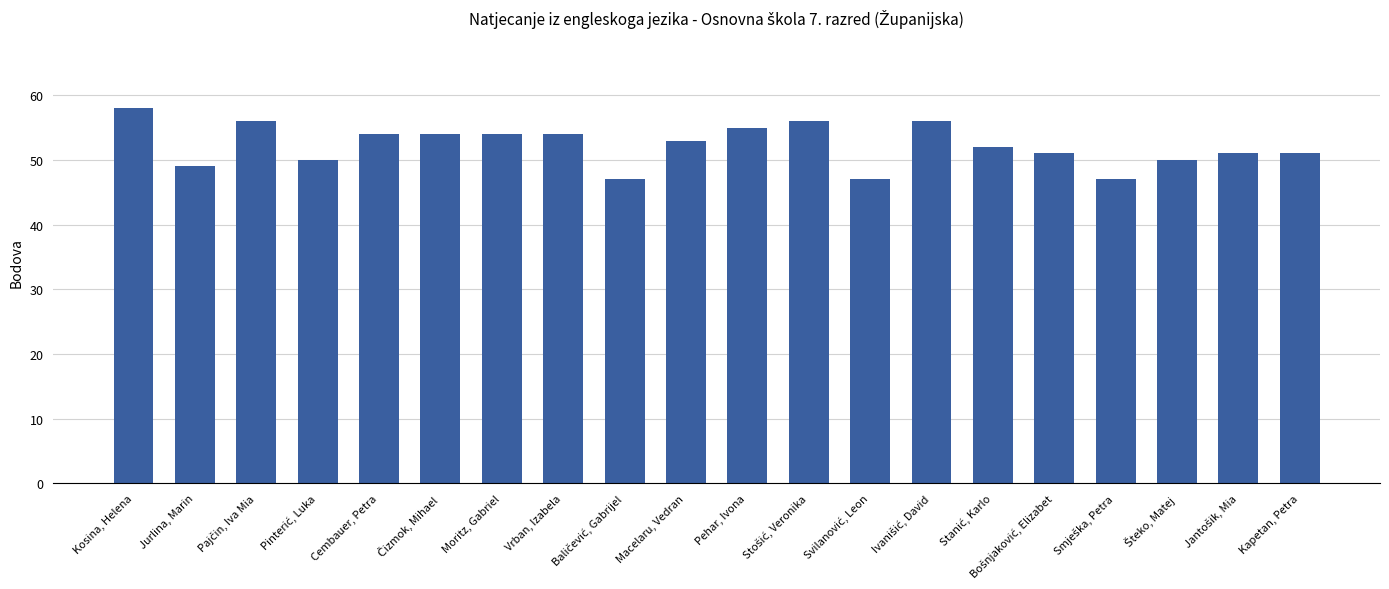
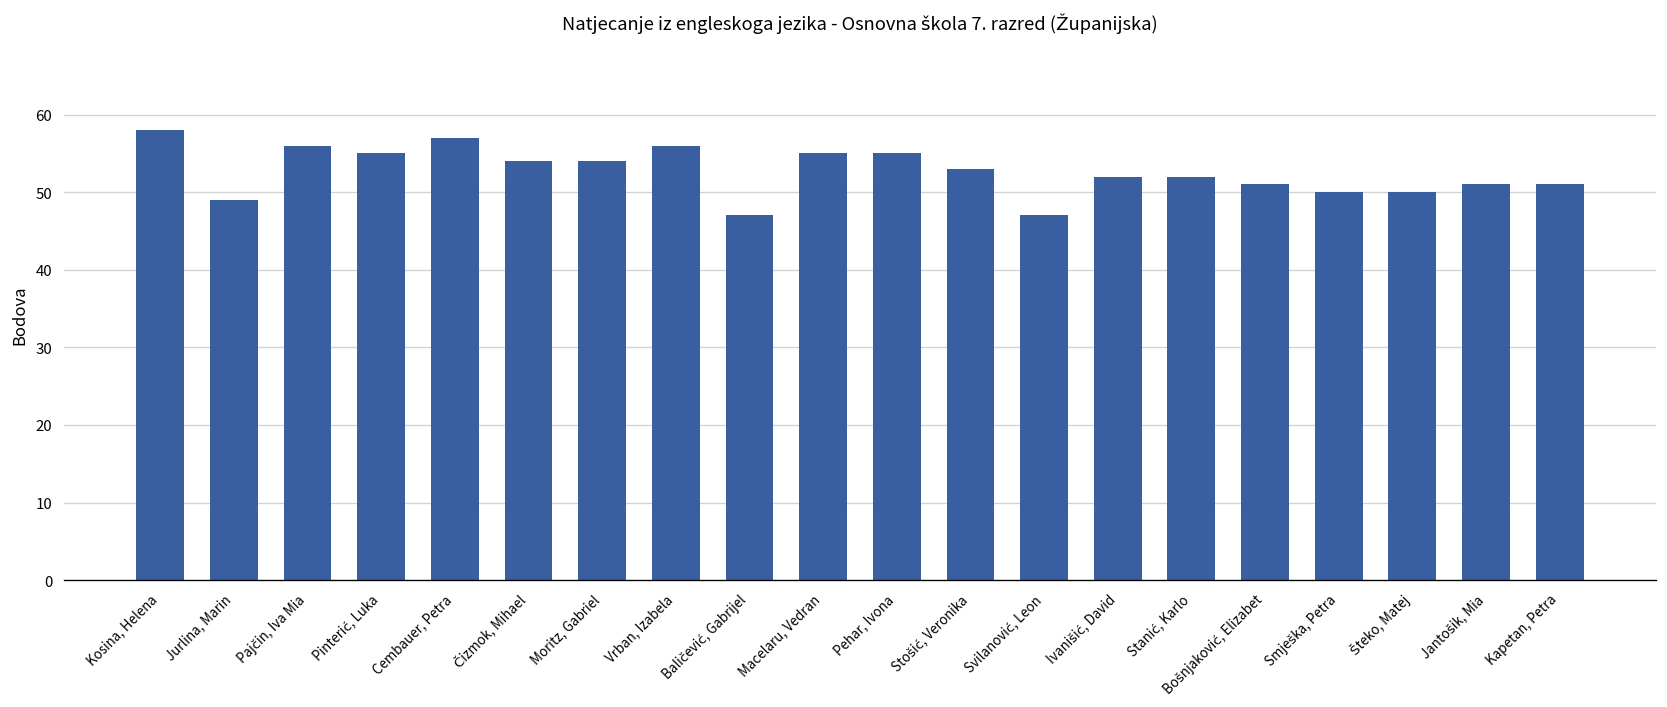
Pinterić, Luka: 50 -> 55
Cembauer, Petra: 54 -> 57
Vrban, Izabela: 54 -> 56
Macelaru, Vedran: 53 -> 55
Stošić, Veronika: 56 -> 53
Ivanišić, David: 56 -> 52
Smješka, Petra: 47 -> 50
